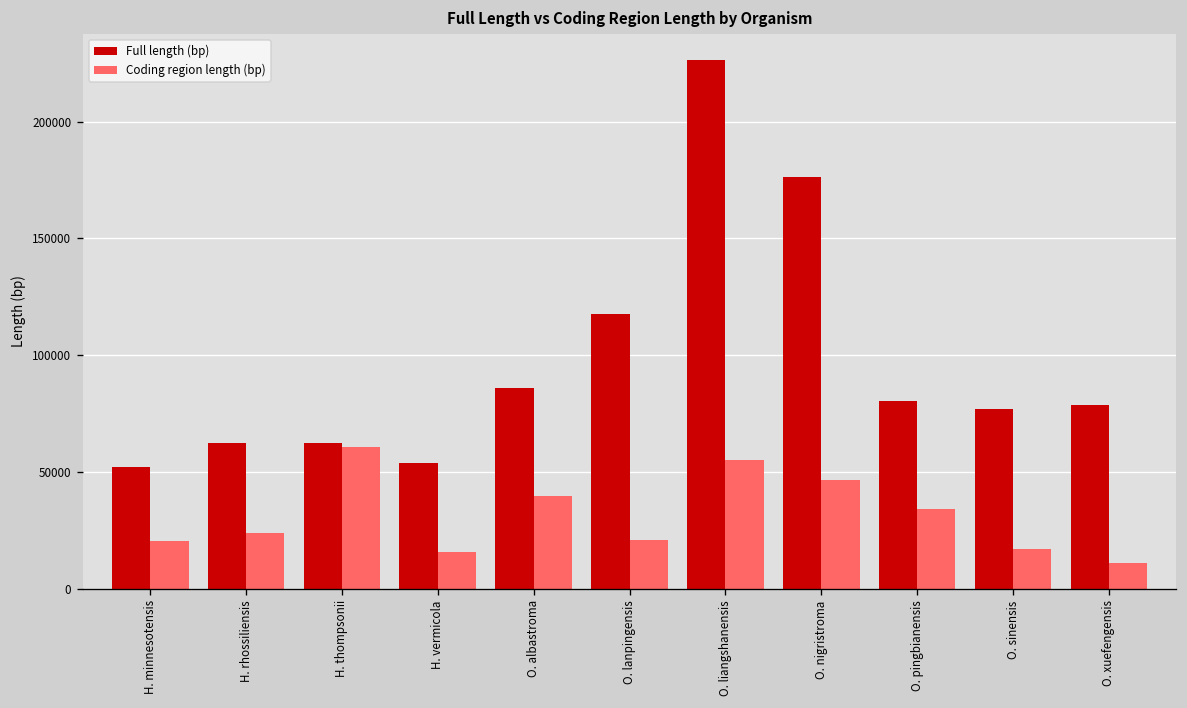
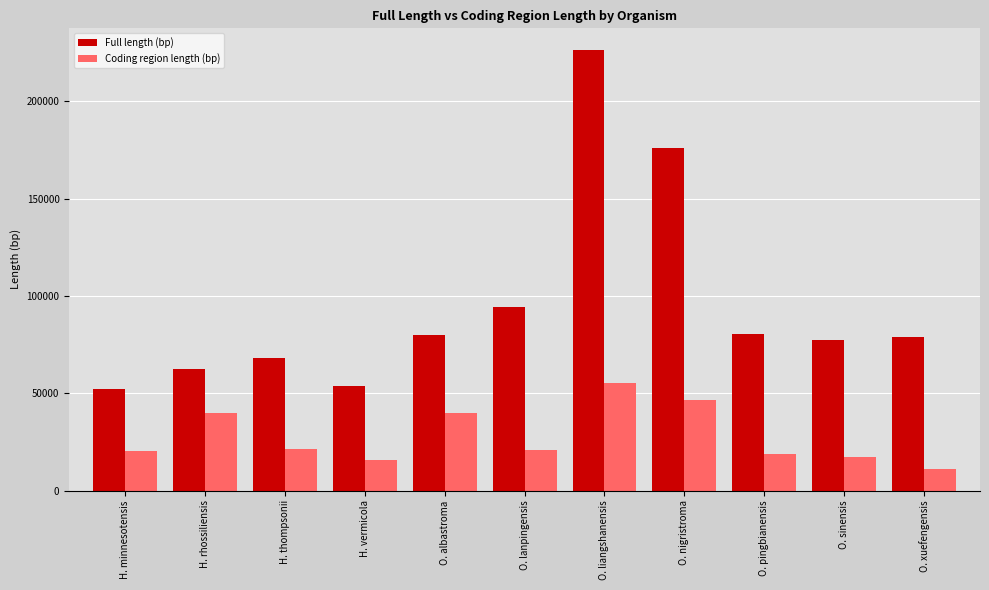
Coding region length (bp), H. rhossiliensis: 24000 -> 40000
Full length (bp), H. thompsonii: 63000 -> 68000
Coding region length (bp), H. thompsonii: 61000 -> 21000
Full length (bp), O. albastroma: 86000 -> 80000
Full length (bp), O. lanpingensis: 118000 -> 94000
Coding region length (bp), O. pingbianensis: 34000 -> 19000
